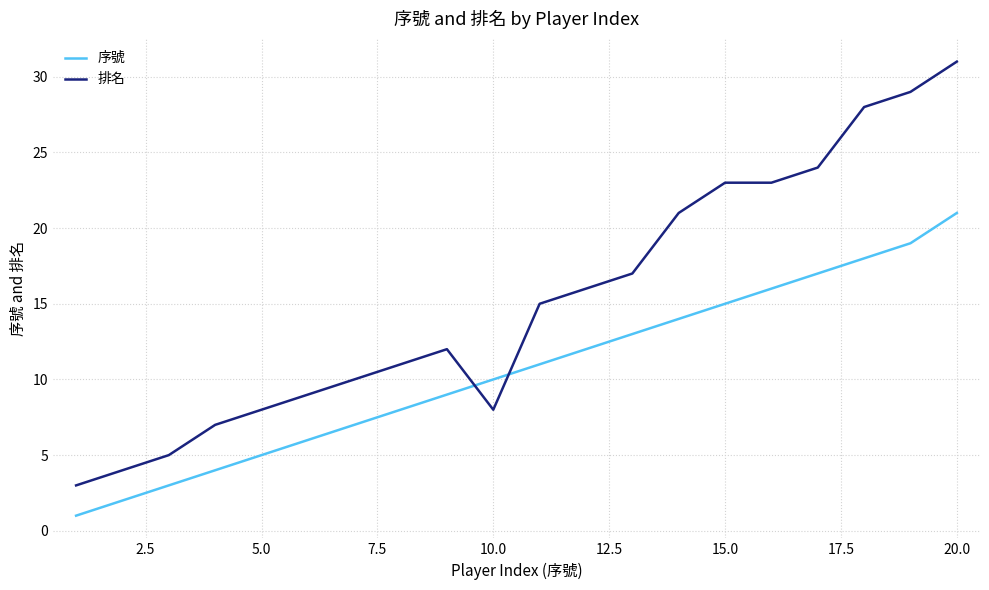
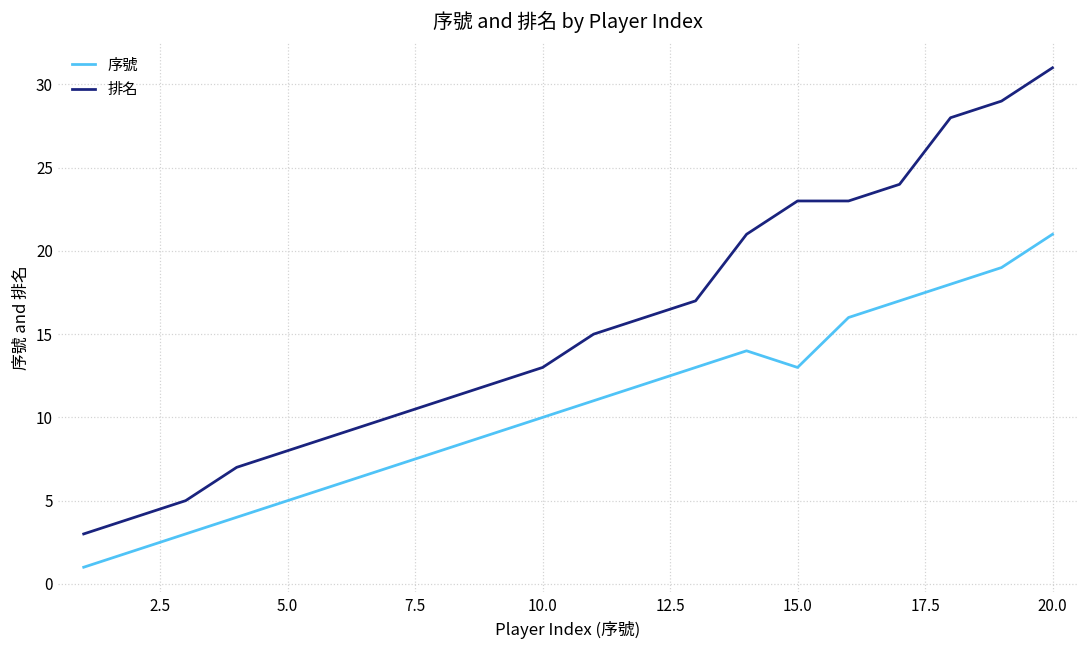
排名, 10.0: 8 -> 13
序號, 15.0: 15 -> 13
